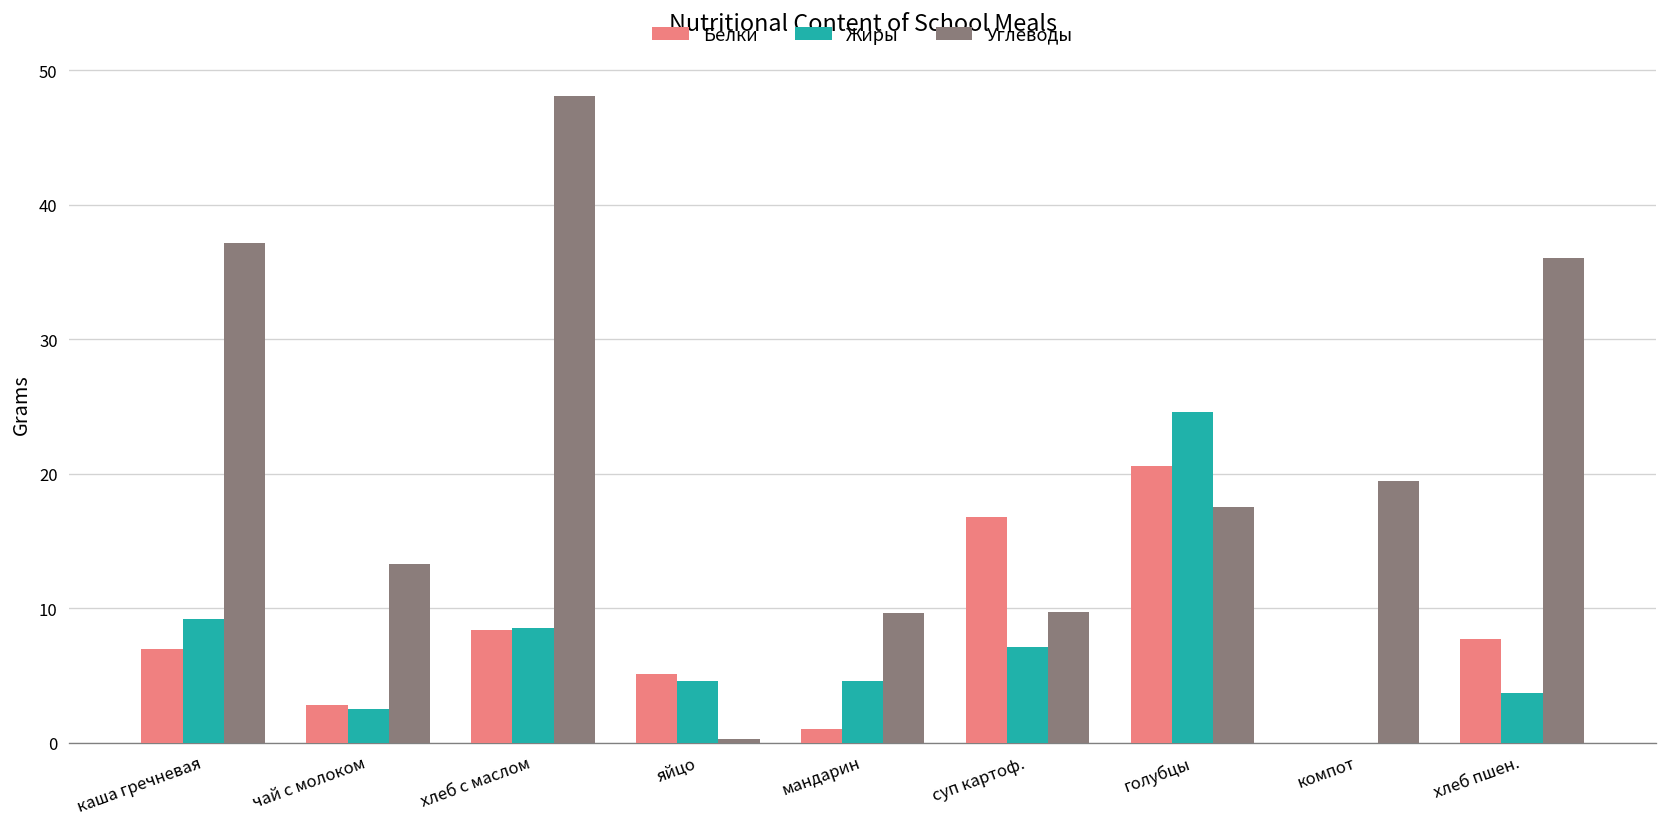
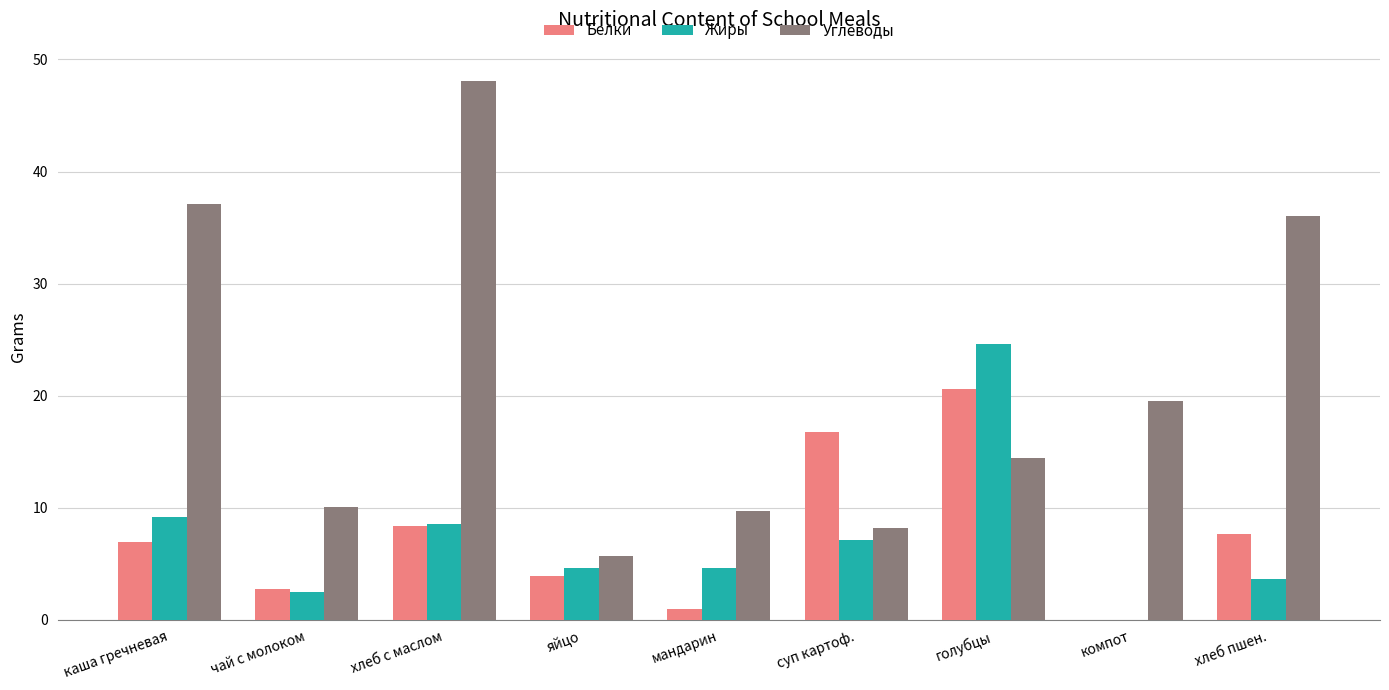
Углеводы, чай с молоком: 13.3 -> 10.1
Белки, яйцо: 5.1 -> 3.9
Углеводы, яйцо: 0.3 -> 5.7
Углеводы, суп картоф.: 9.7 -> 8.2
Углеводы, голубцы: 17.5 -> 14.4
